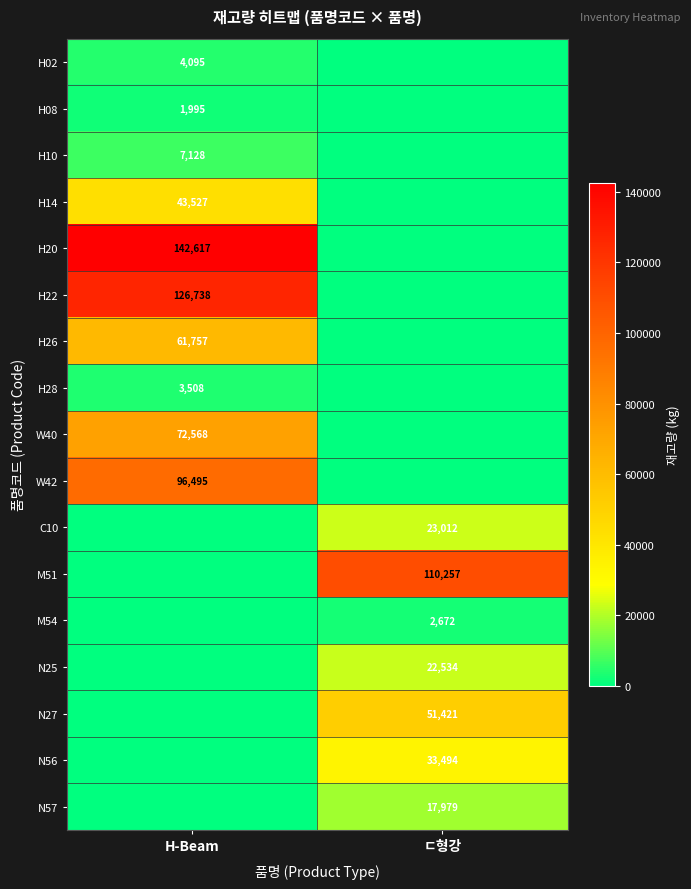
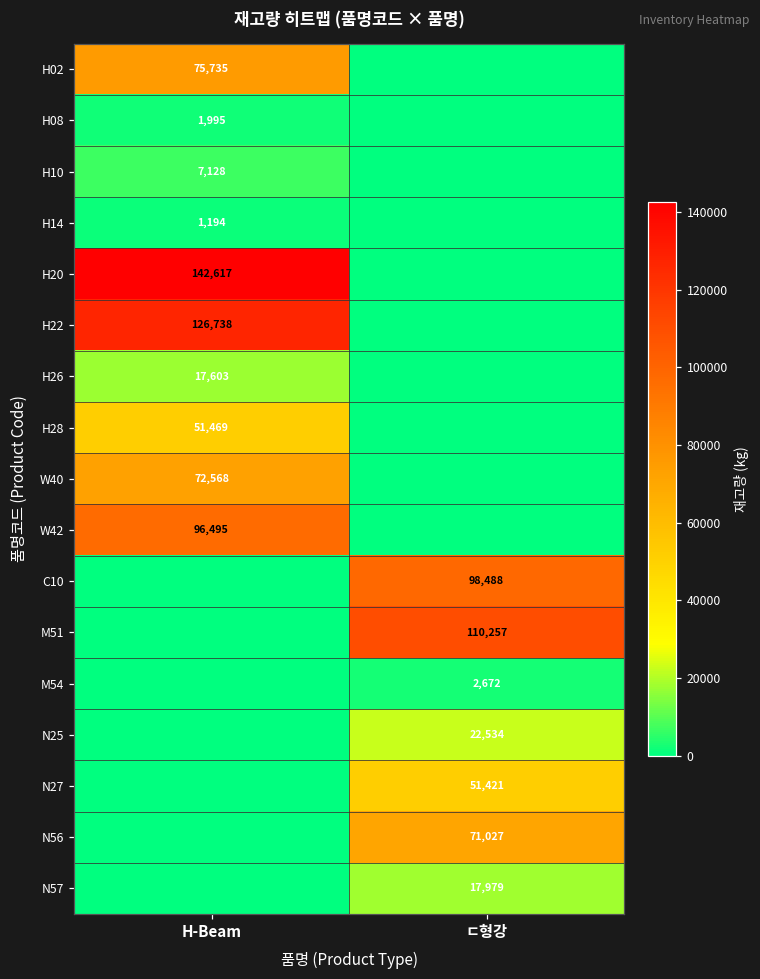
H02, H-Beam: 4,095 -> 75,735
H14, H-Beam: 43,527 -> 1,194
H26, H-Beam: 61,757 -> 17,603
H28, H-Beam: 3,508 -> 51,469
C10, ㄷ형강: 23,012 -> 98,488
N56, ㄷ형강: 33,494 -> 71,027
